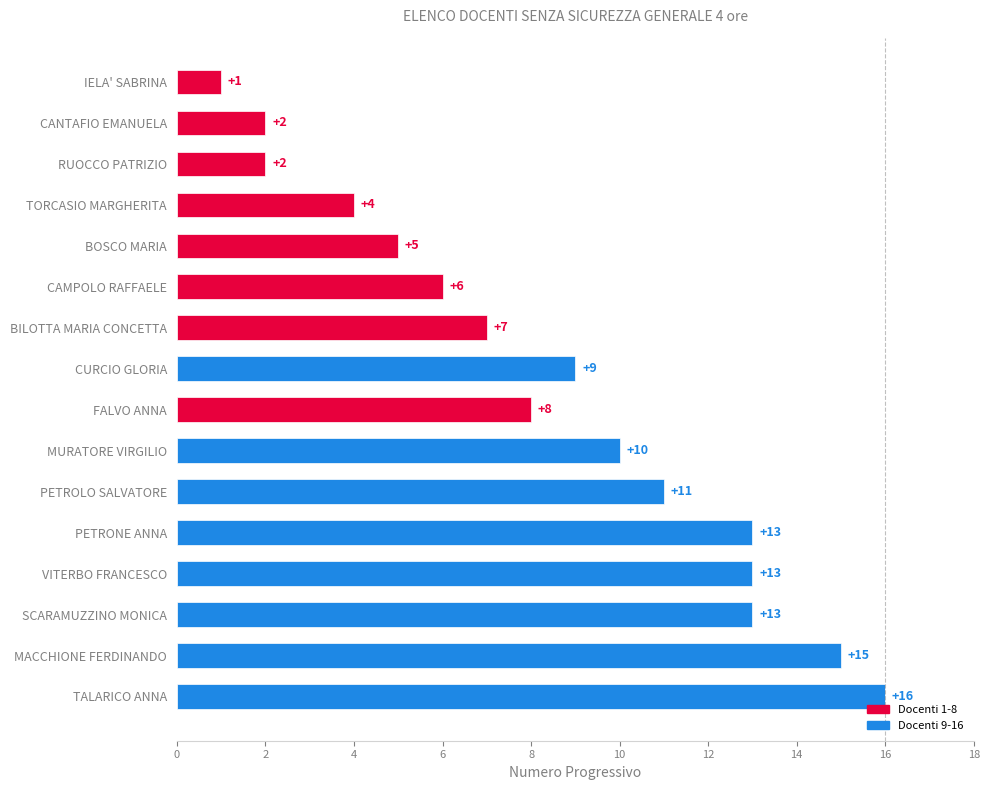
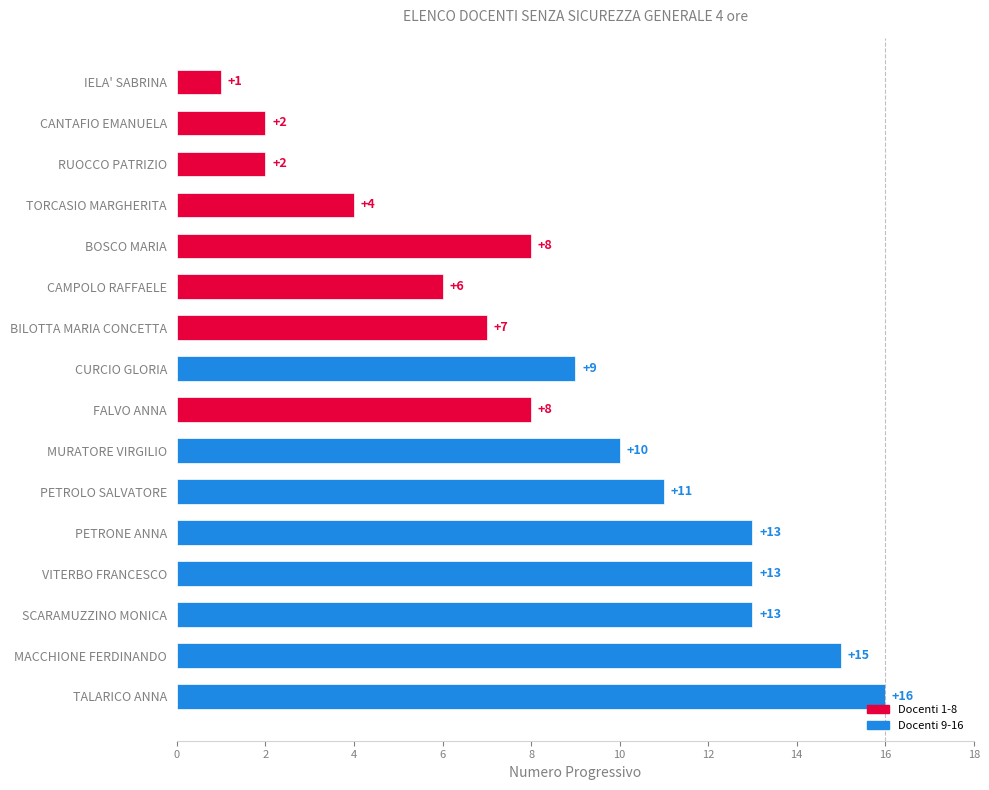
BOSCO MARIA: +5 -> +8
